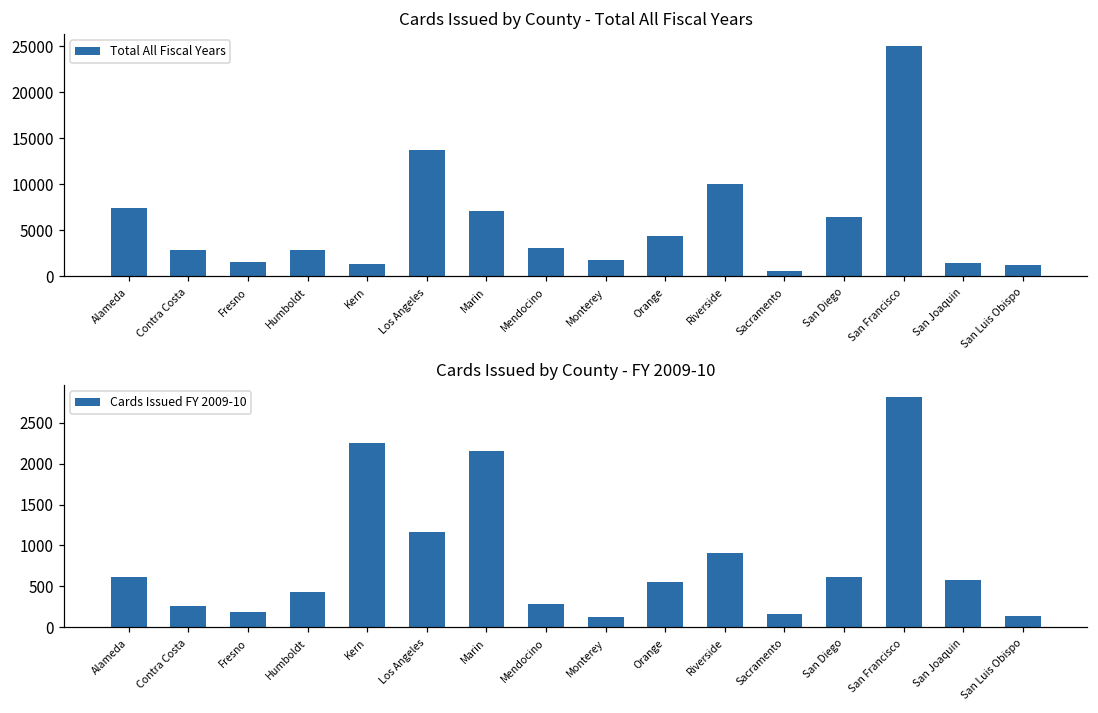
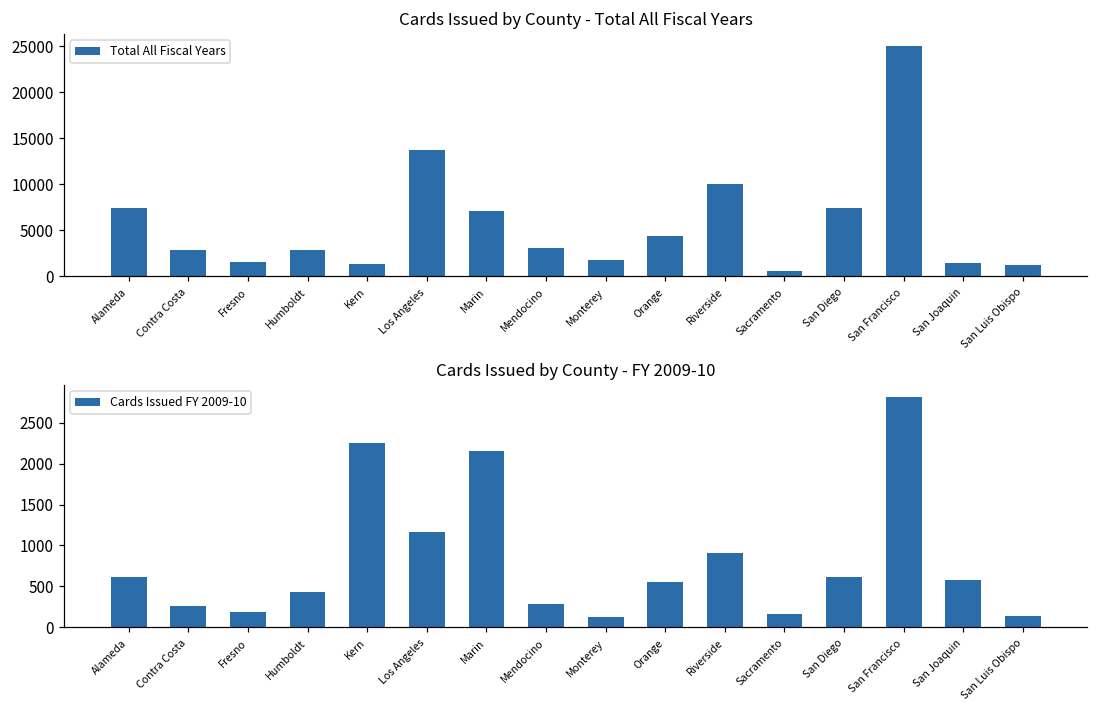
Cards Issued by County - Total All Fiscal Years, San Diego: 6000 -> 7000
